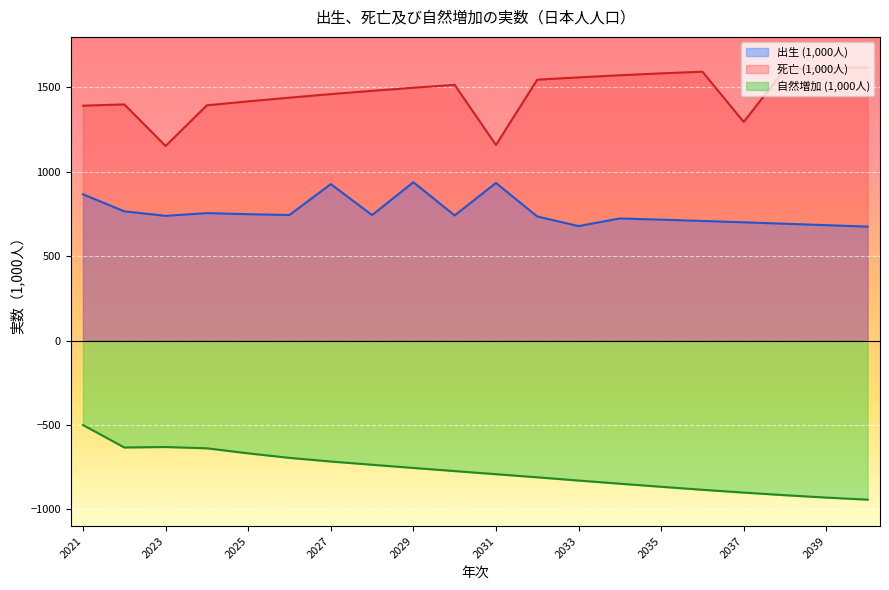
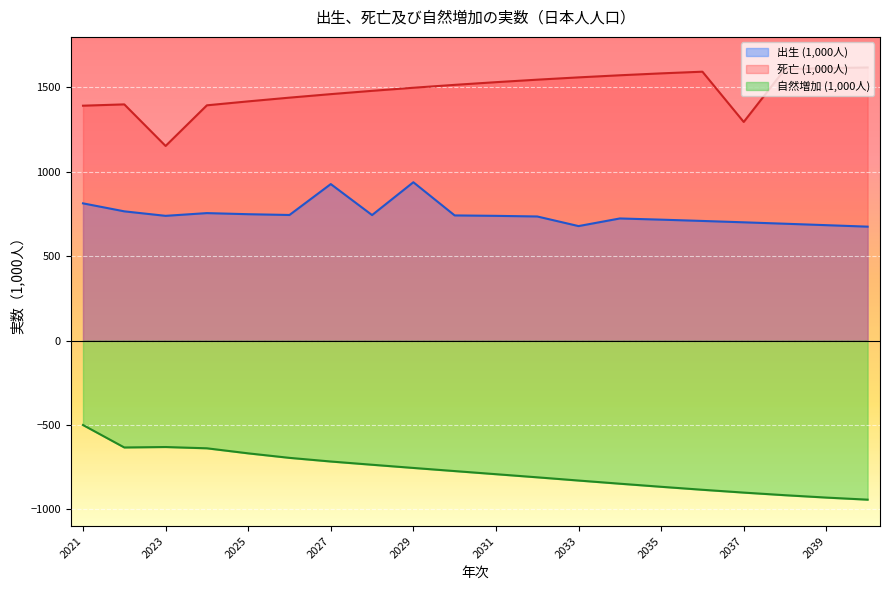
出生 (1,000人), 2021: 870 -> 810
出生 (1,000人), 2031: 930 -> 740
死亡 (1,000人), 2031: 1160 -> 1530
